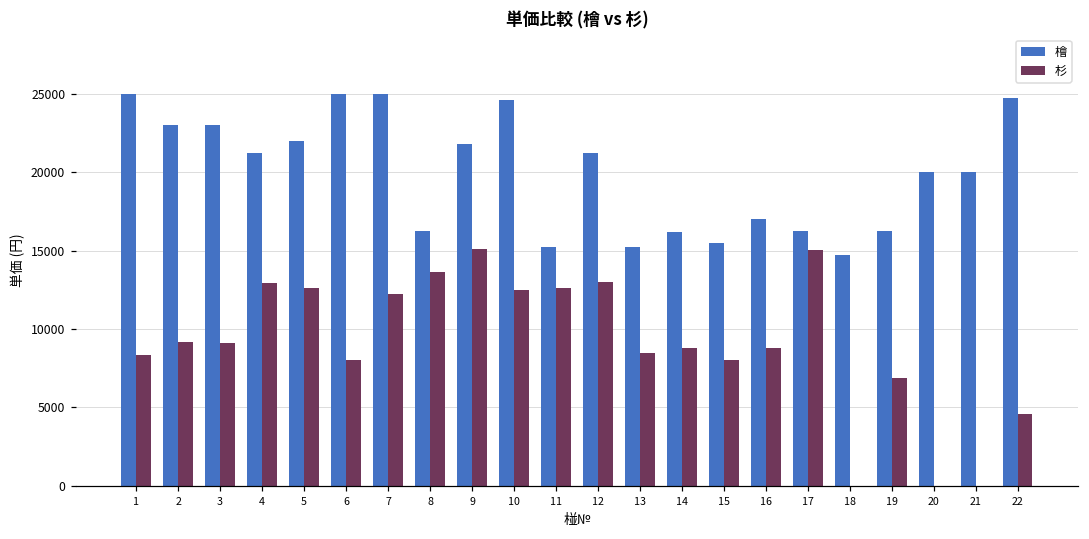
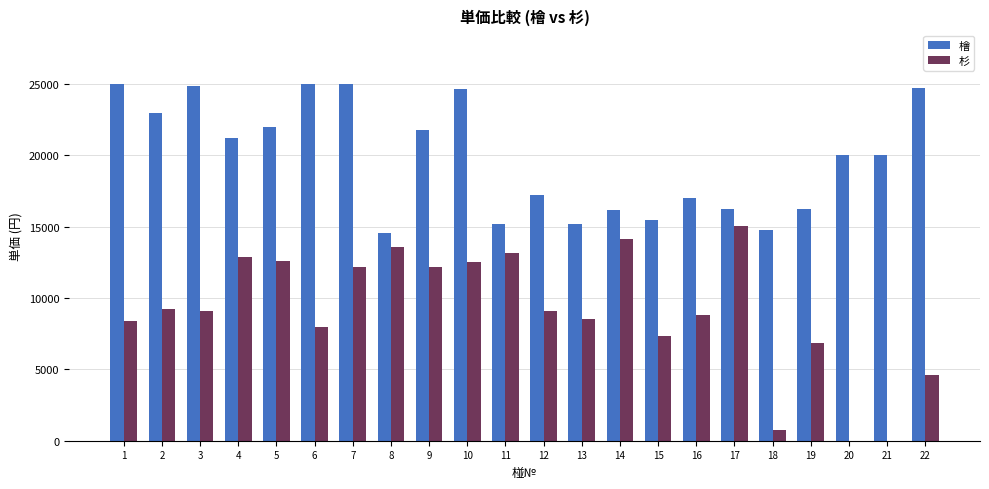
檜, 3: 23000 -> 24900
檜, 8: 16200 -> 14500
杉, 9: 15100 -> 12200
杉, 11: 12600 -> 13200
檜, 12: 21200 -> 17200
杉, 12: 13000 -> 9100
杉, 14: 8800 -> 14200
杉, 15: 8000 -> 7400
杉, 18: 0 -> 700
